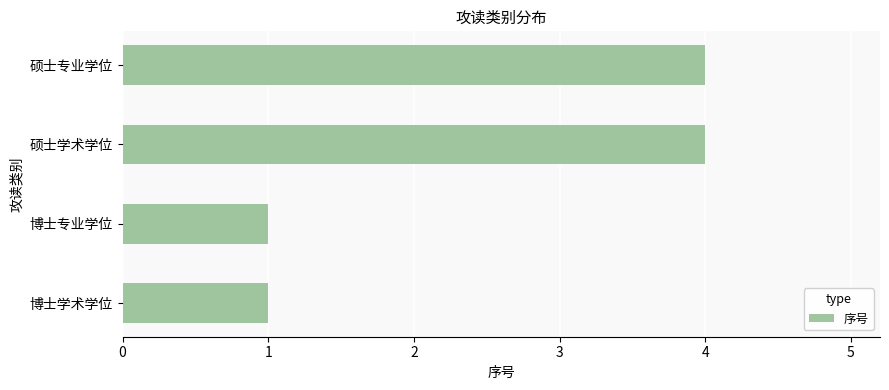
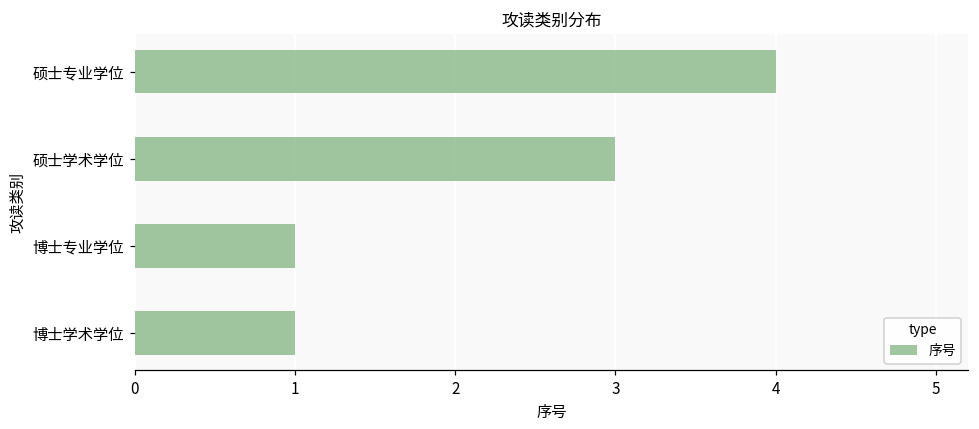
硕士学术学位: 4 -> 3
